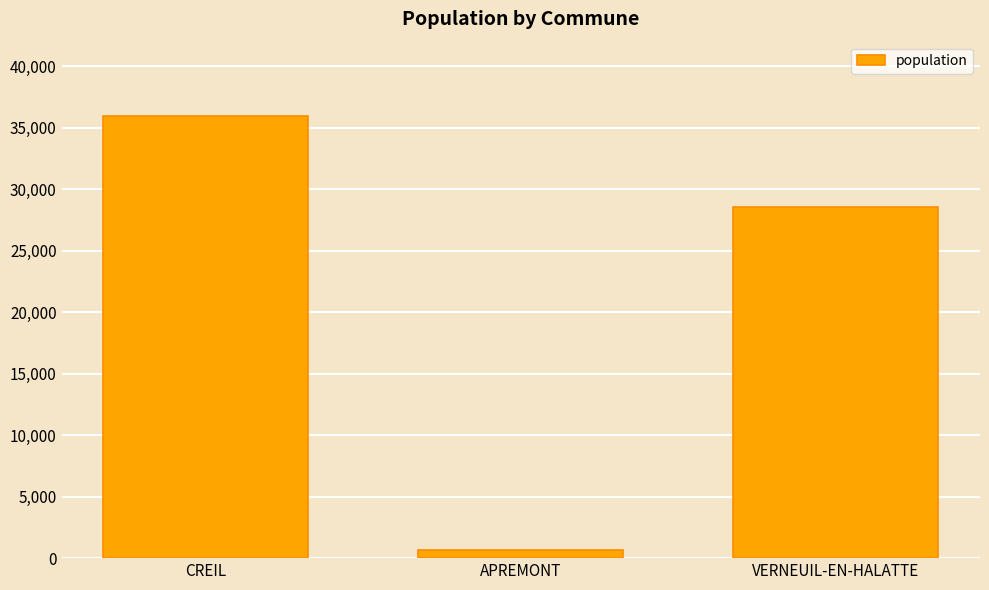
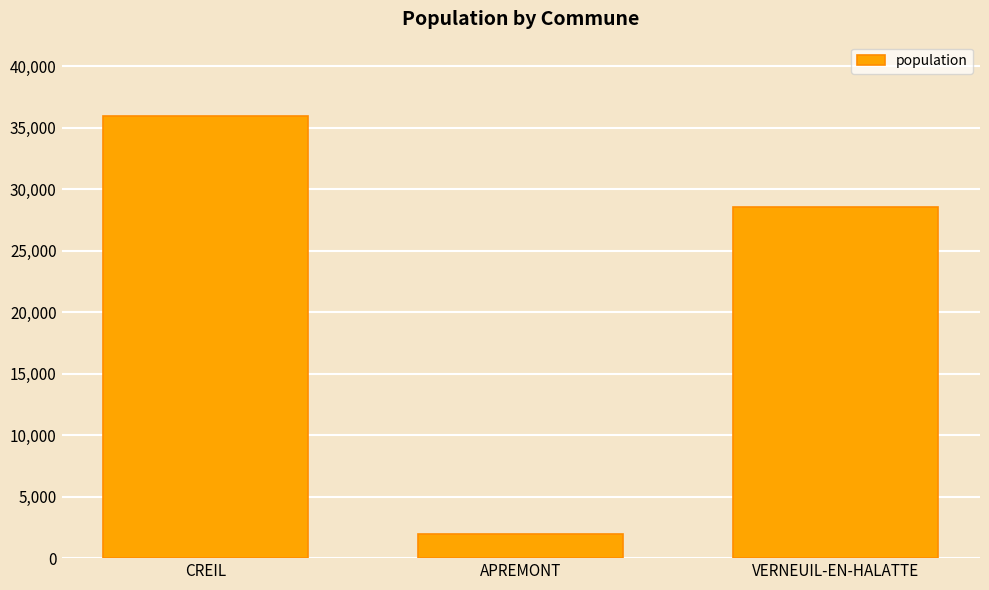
APREMONT: 700 -> 1,900
